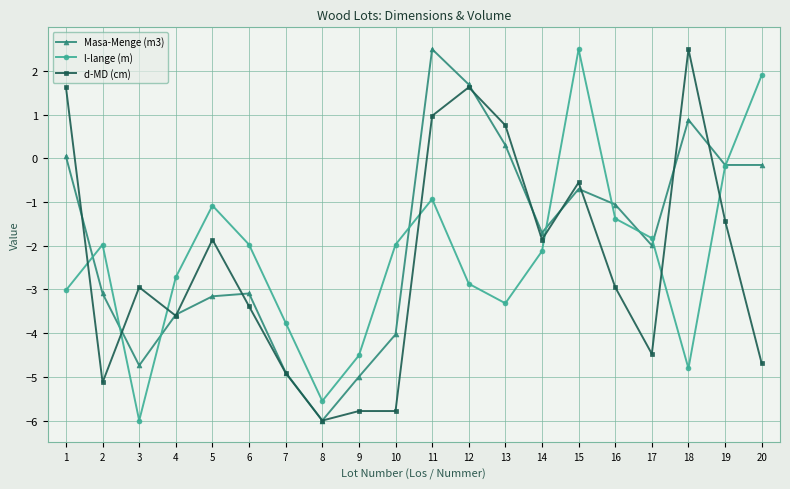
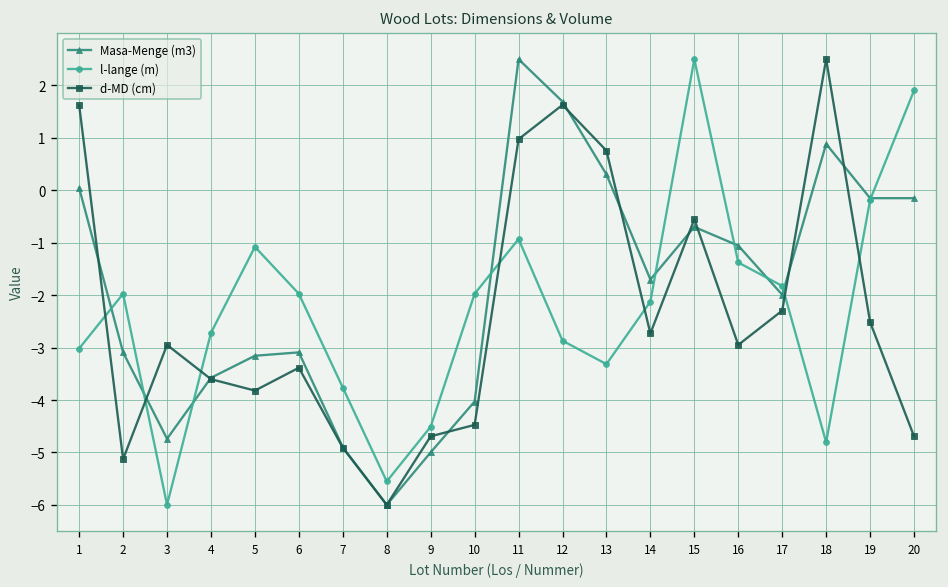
d-MD (cm), 5: -1.9 -> -3.8
d-MD (cm), 9: -5.8 -> -4.7
d-MD (cm), 10: -5.8 -> -4.5
d-MD (cm), 14: -1.9 -> -2.7
d-MD (cm), 17: -4.5 -> -2.3
d-MD (cm), 19: -1.4 -> -2.5
